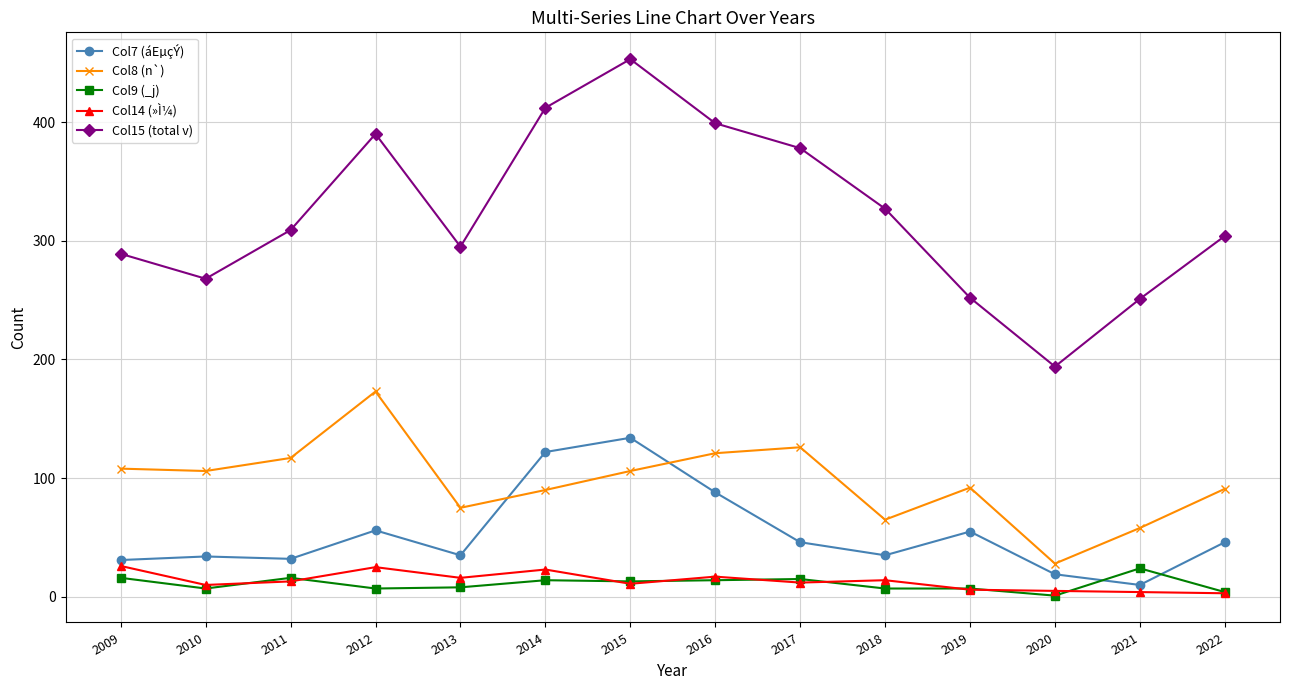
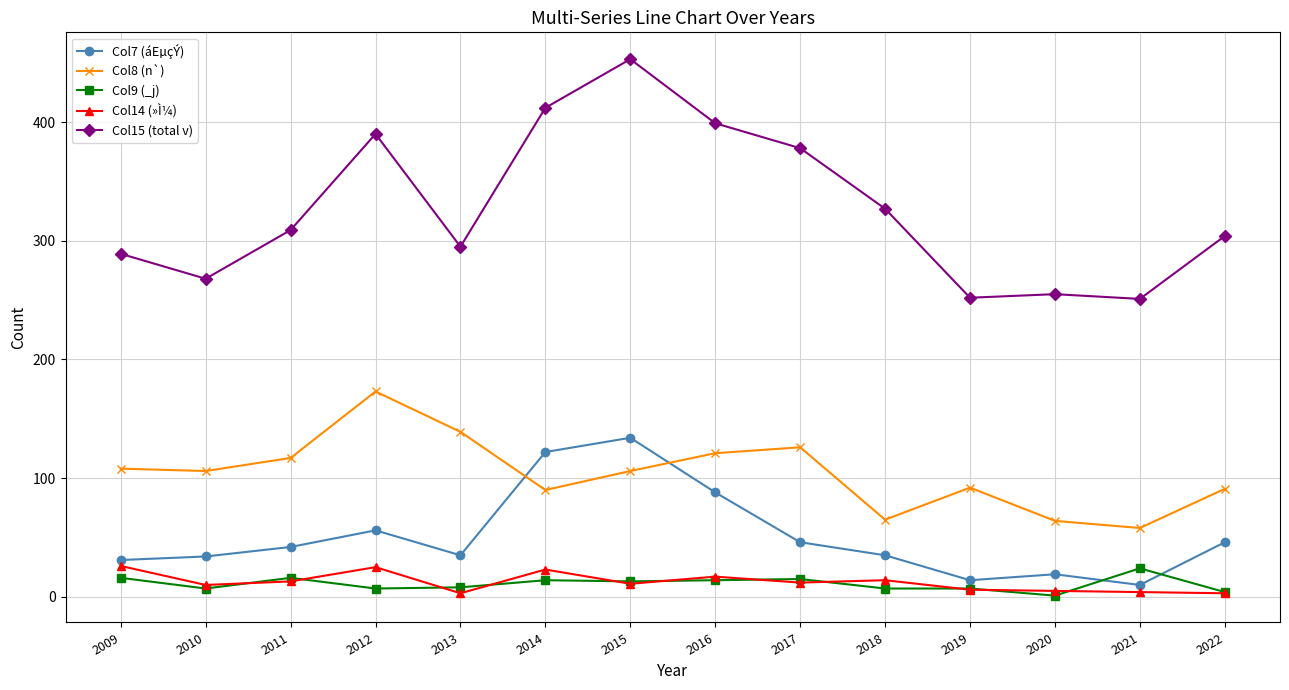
Col7 (áEµçÝ), 2011: 32 -> 42
Col8 (n`), 2013: 75 -> 139
Col14 (»Ì¼), 2013: 16 -> 3
Col7 (áEµçÝ), 2019: 55 -> 14
Col8 (n`), 2020: 28 -> 64
Col15 (total v), 2020: 194 -> 255
